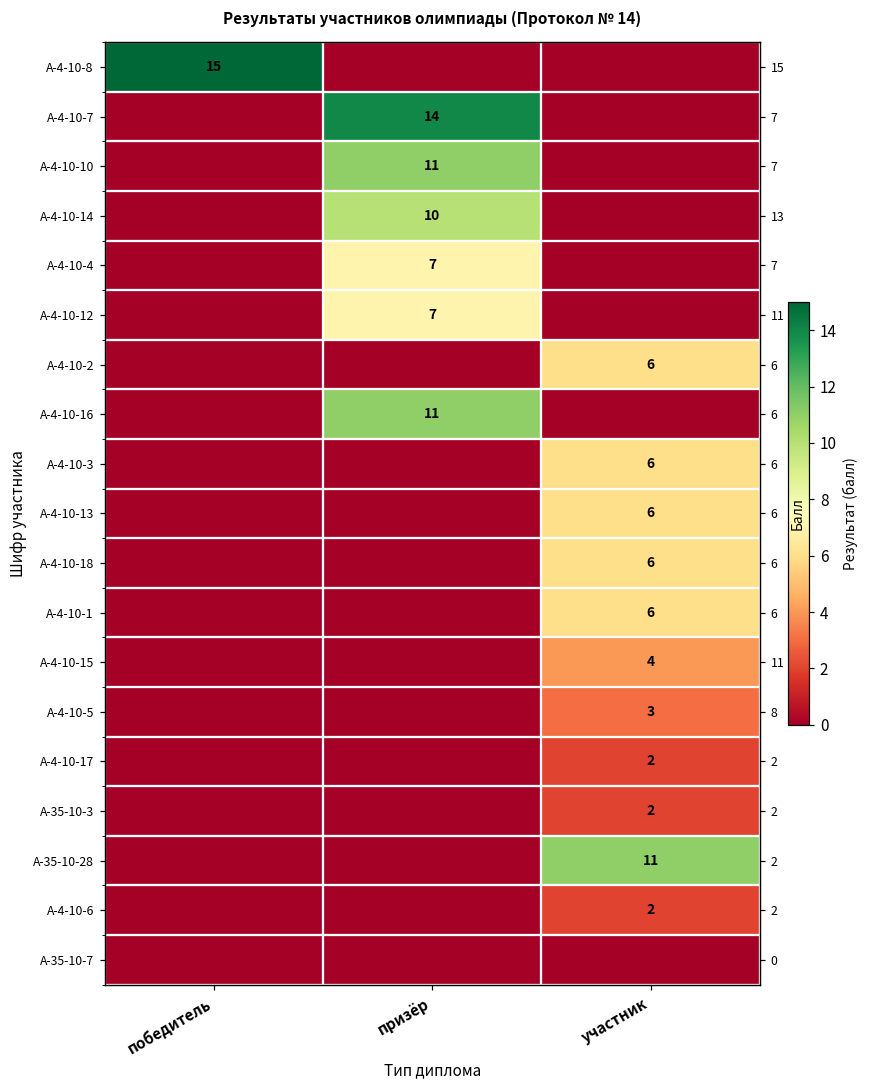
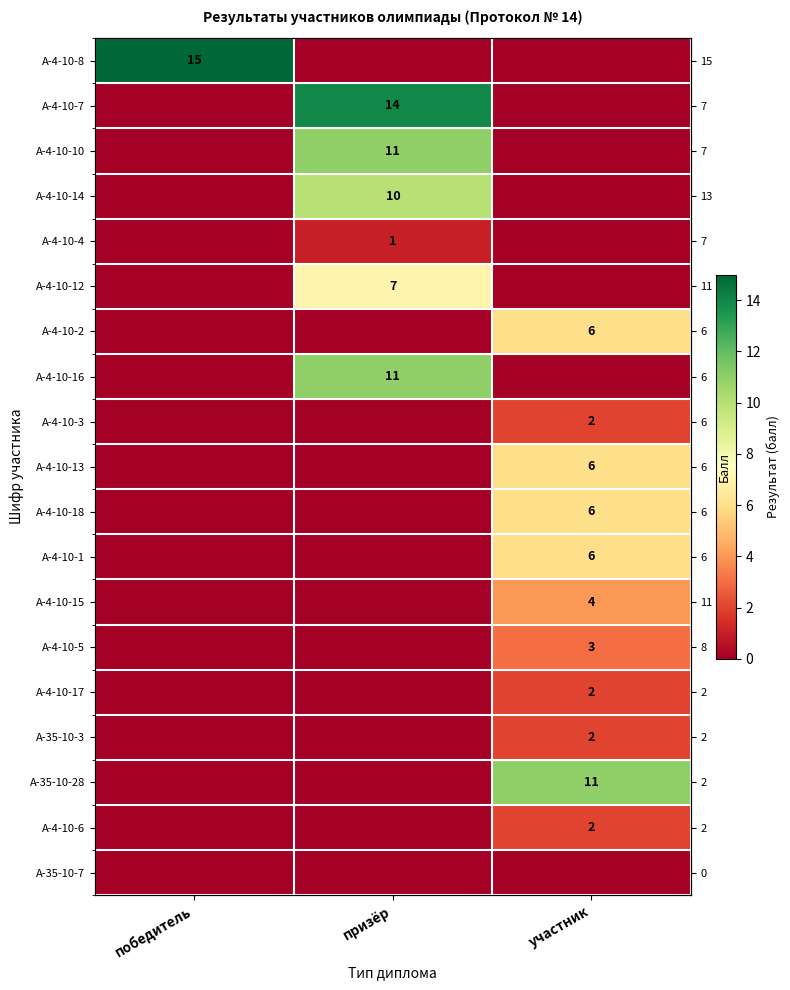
А-4-10-4, призёр: 7 -> 1
А-4-10-3, участник: 6 -> 2
